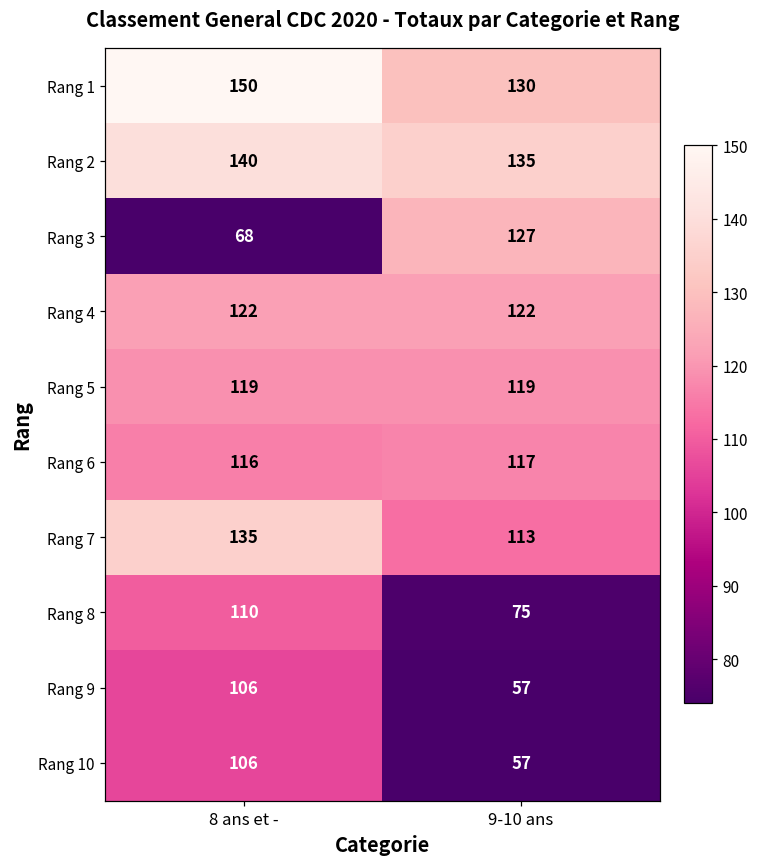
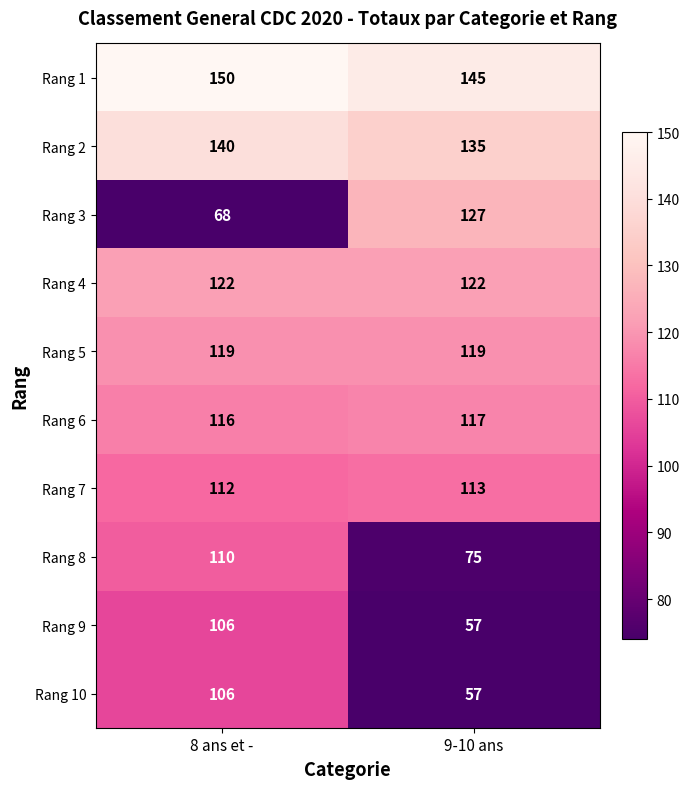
Rang 1, 9-10 ans: 130 -> 145
Rang 7, 8 ans et -: 135 -> 112
